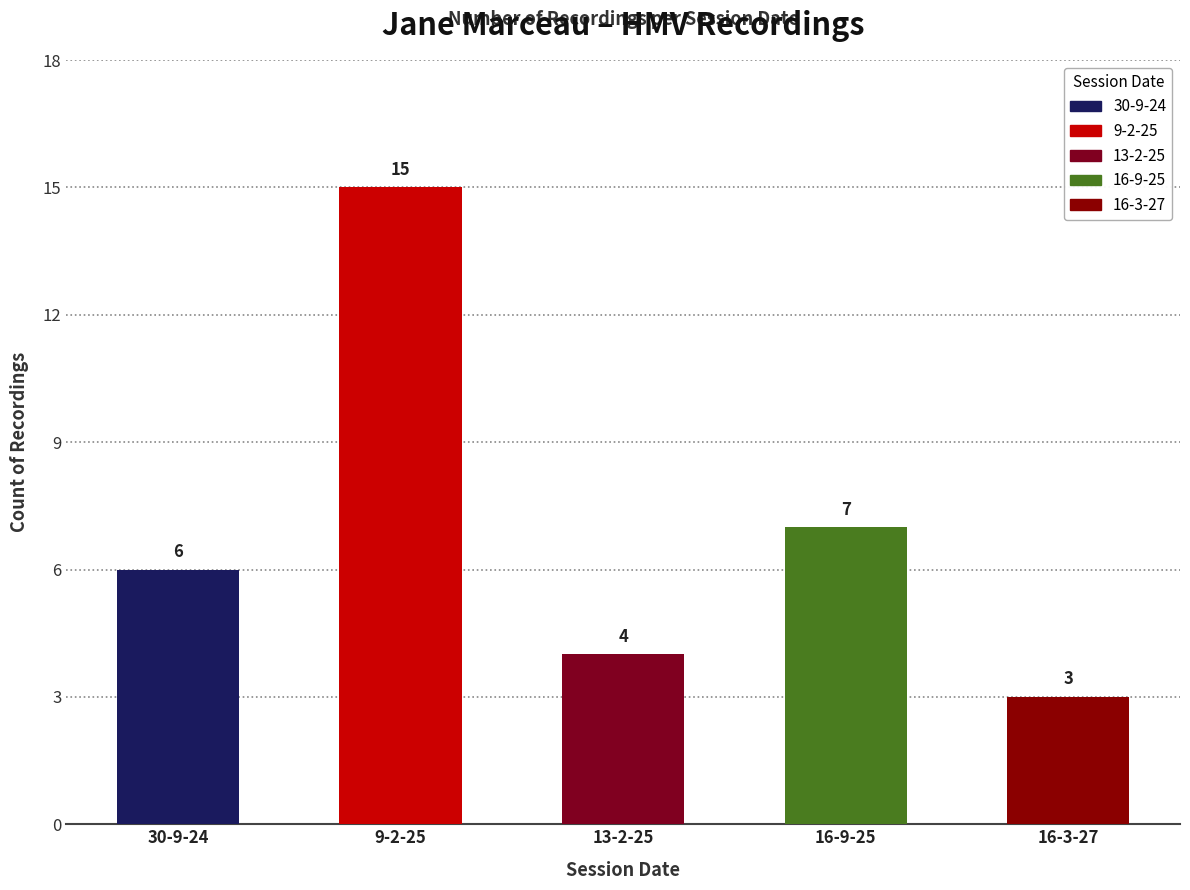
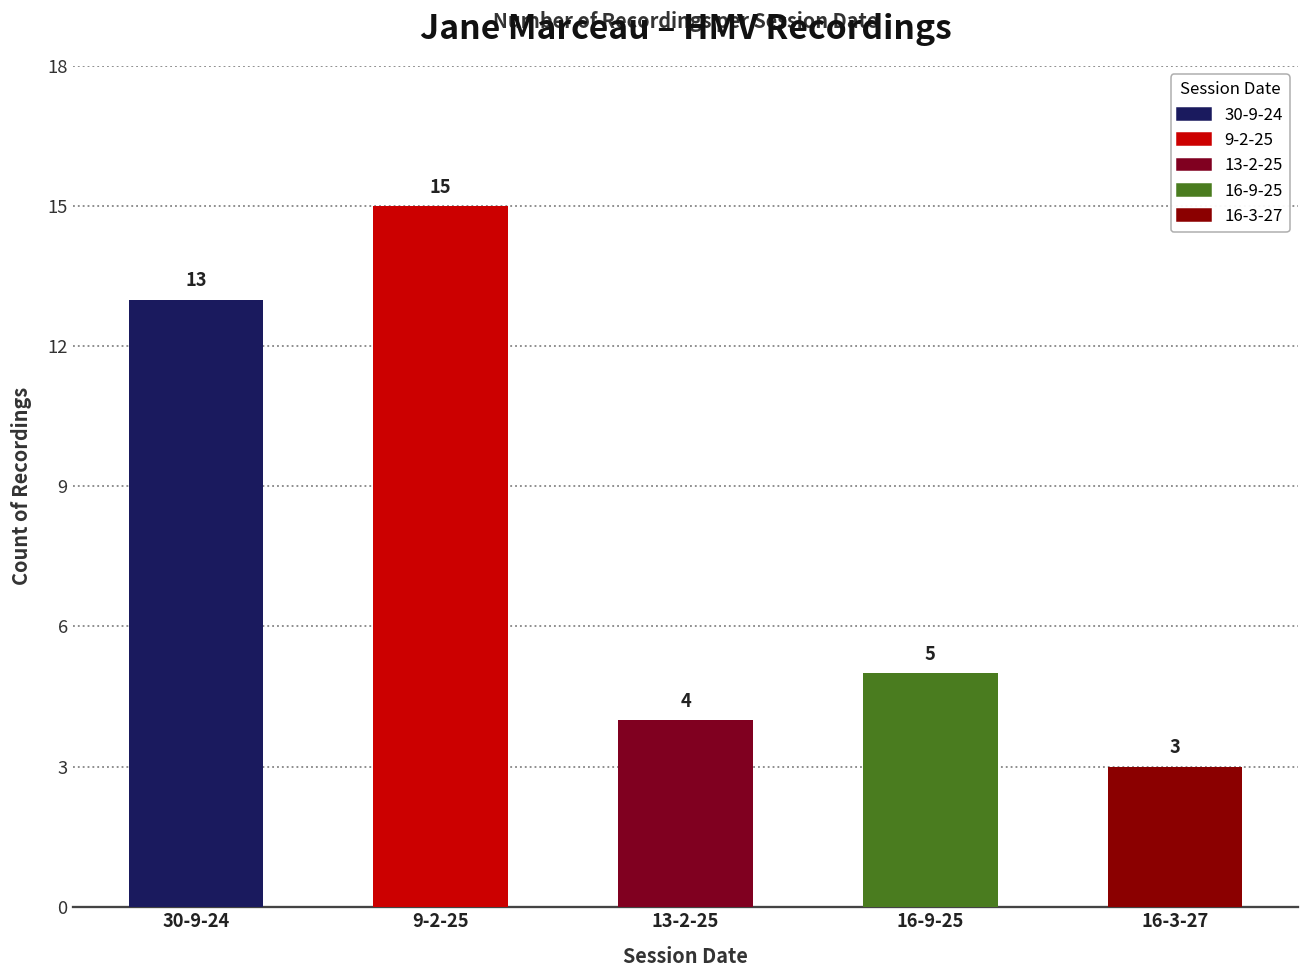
30-9-24: 6 -> 13
16-9-25: 7 -> 5
